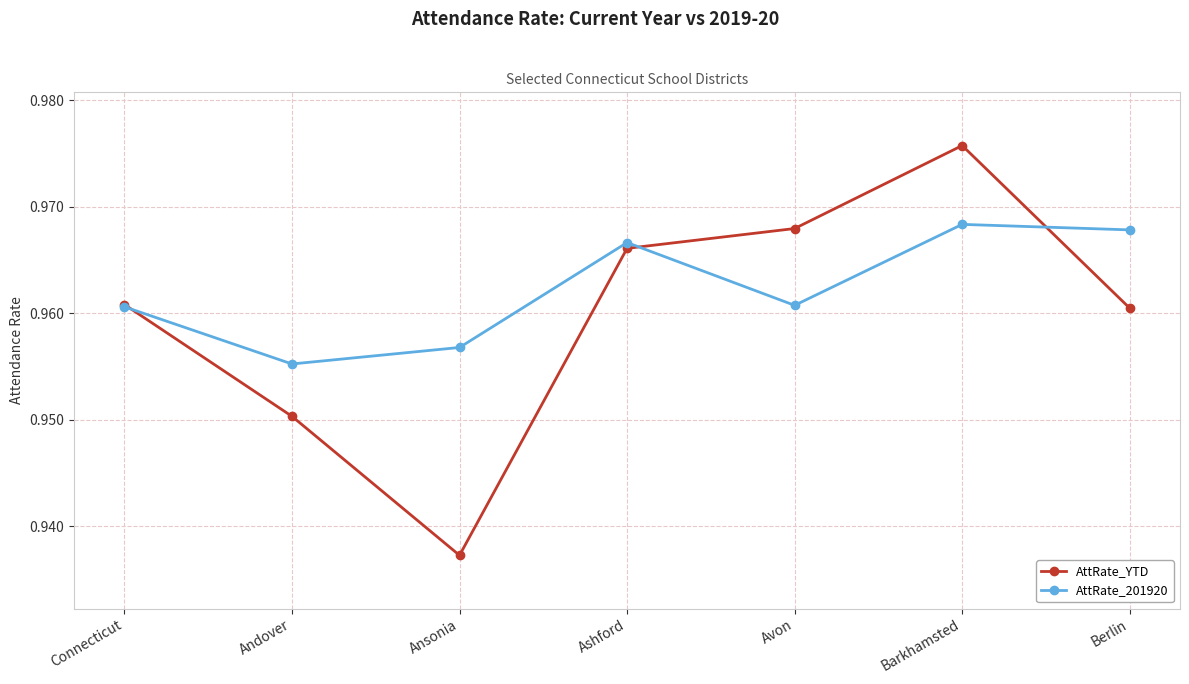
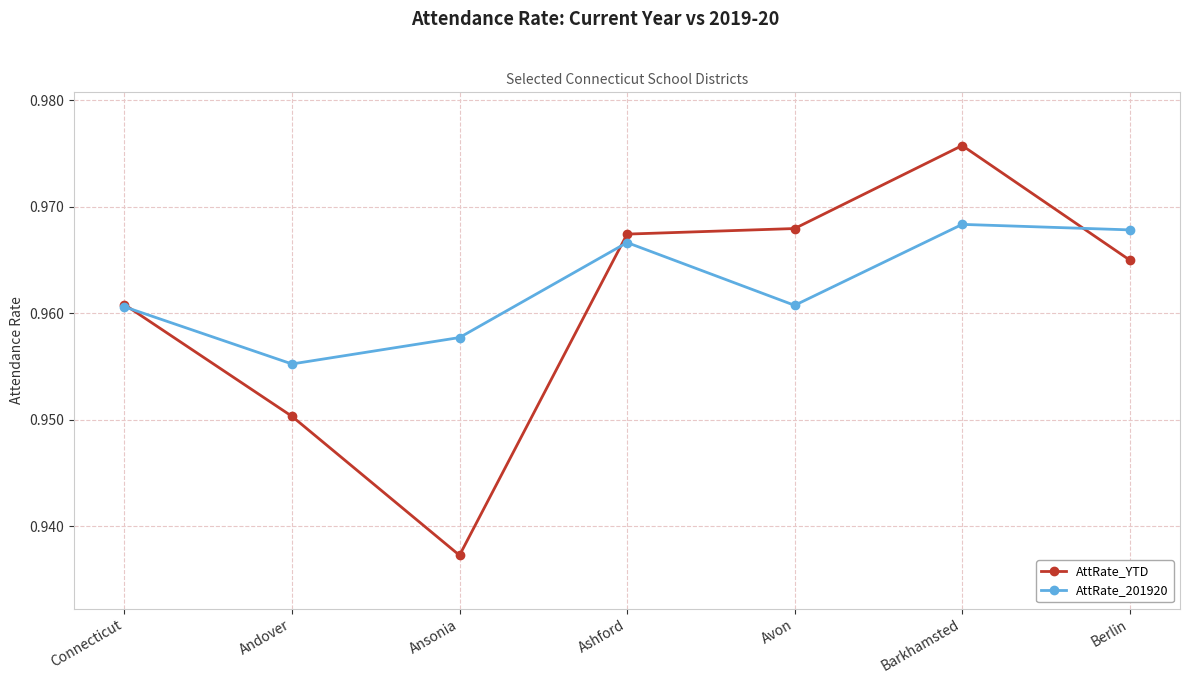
AttRate_201920, Ansonia: 0.9568 -> 0.9577
AttRate_YTD, Ashford: 0.9661 -> 0.9674
AttRate_YTD, Berlin: 0.9605 -> 0.9650
